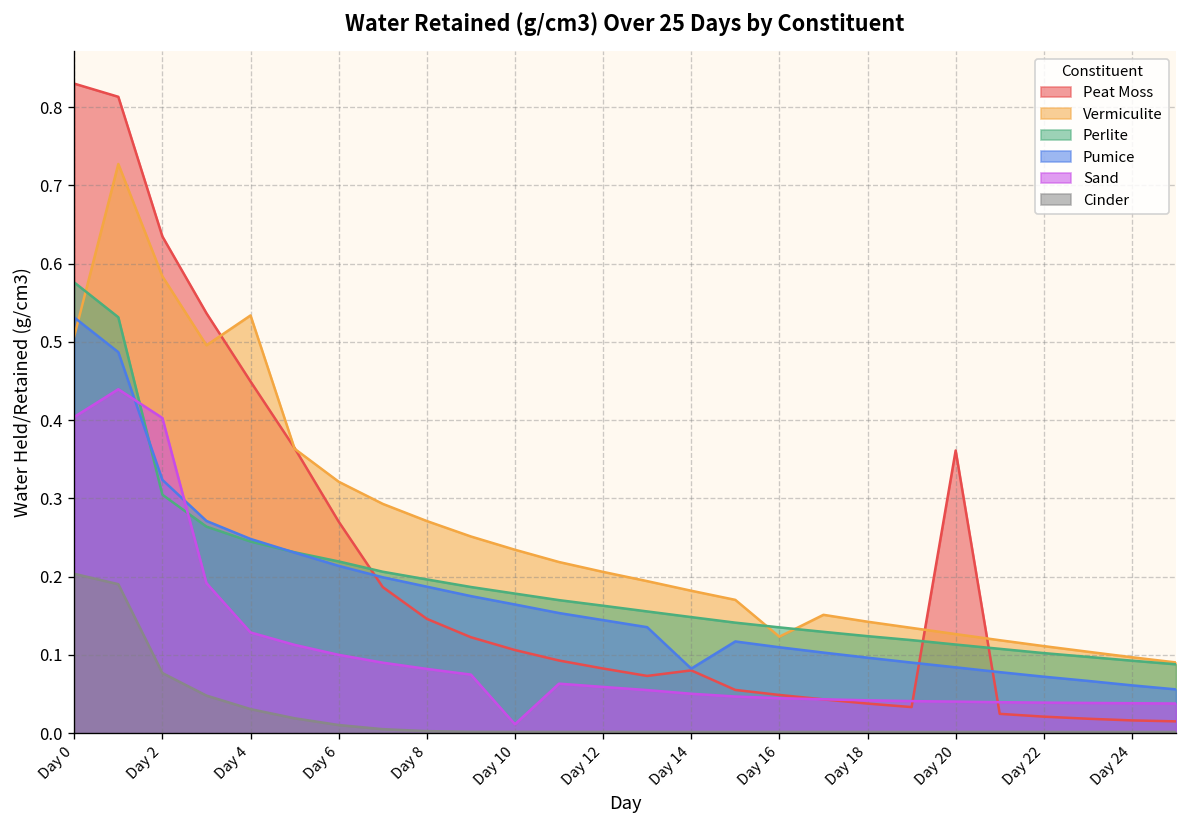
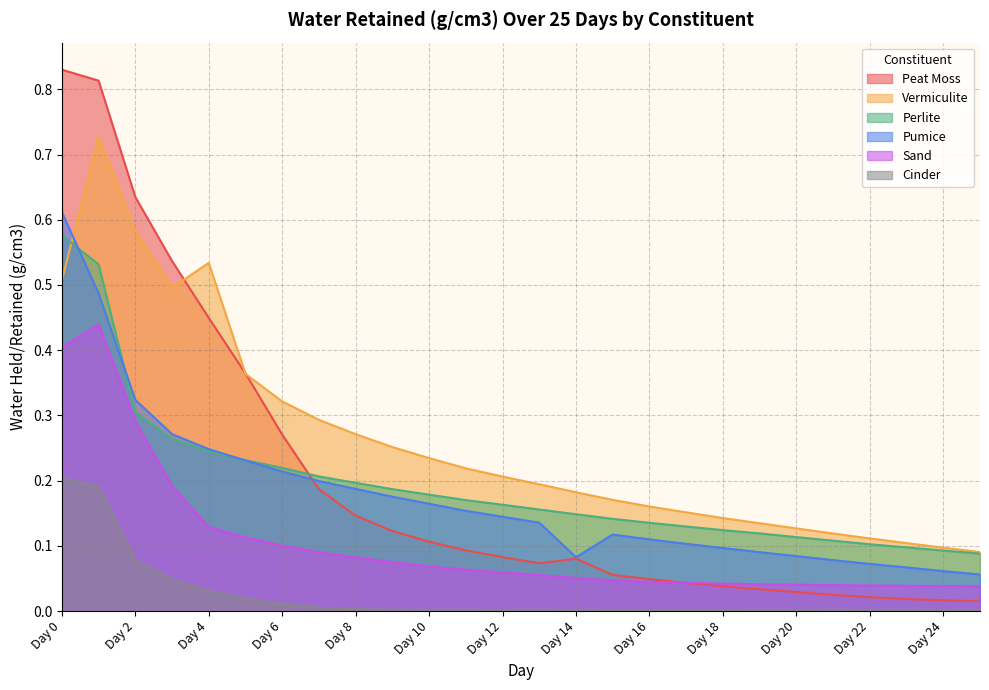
Pumice, Day 0: 0.53 -> 0.61
Sand, Day 2: 0.40 -> 0.29
Sand, Day 10: 0.01 -> 0.07
Vermiculite, Day 16: 0.12 -> 0.16
Peat Moss, Day 20: 0.36 -> 0.03
